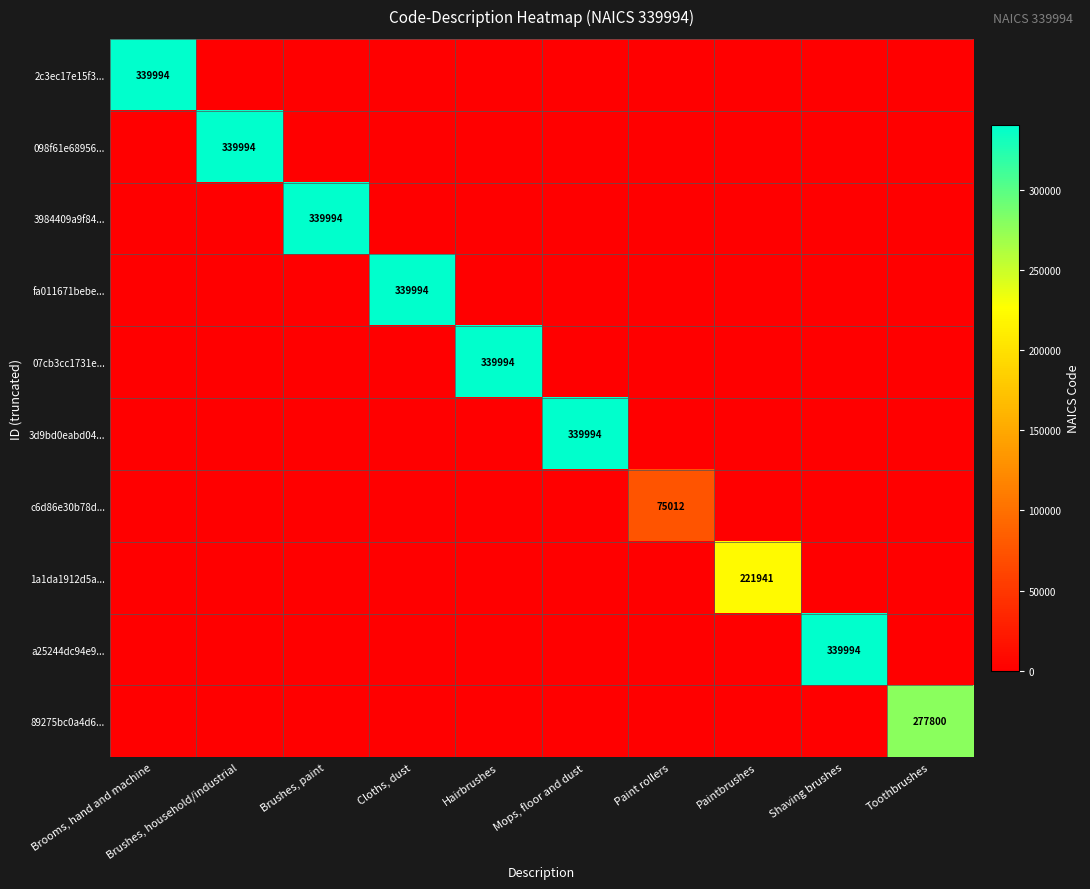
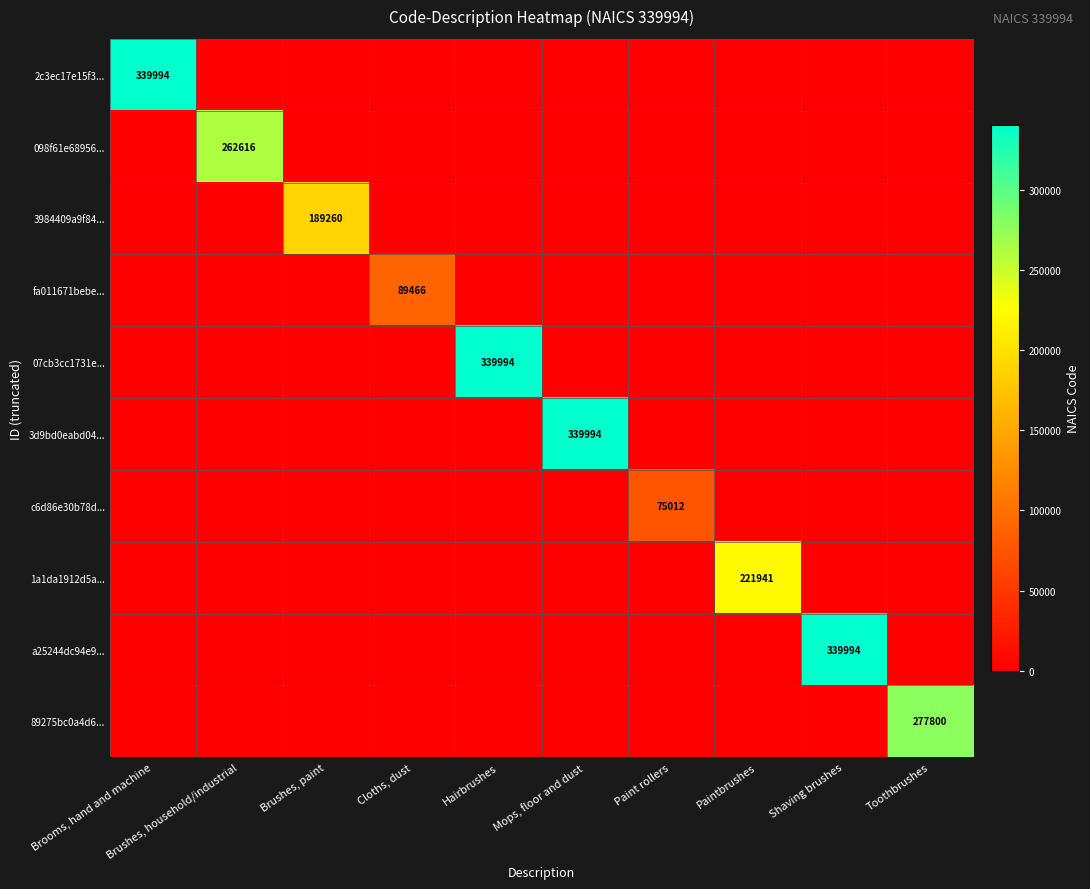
098f61e68956..., Brushes, household/industrial: 339994 -> 262616
3984409a9f84..., Brushes, paint: 339994 -> 189260
fa011671bebe..., Cloths, dust: 339994 -> 89466
